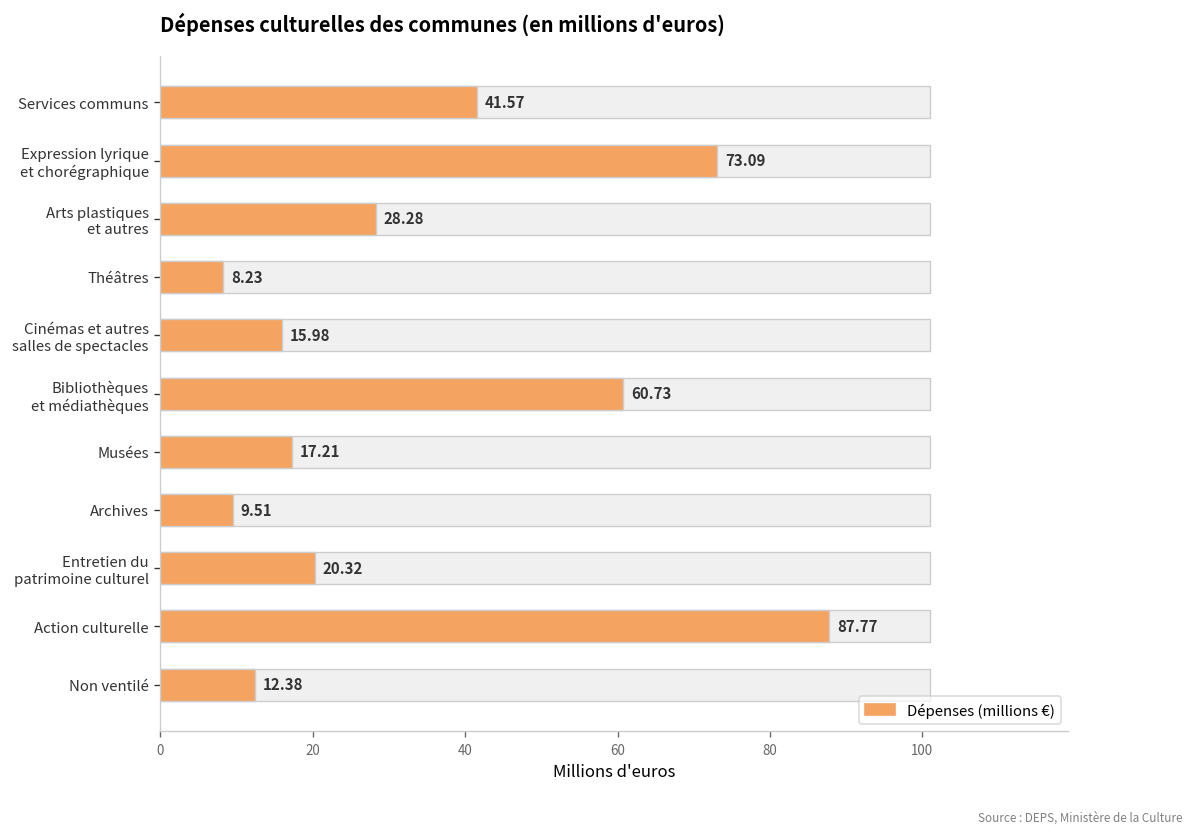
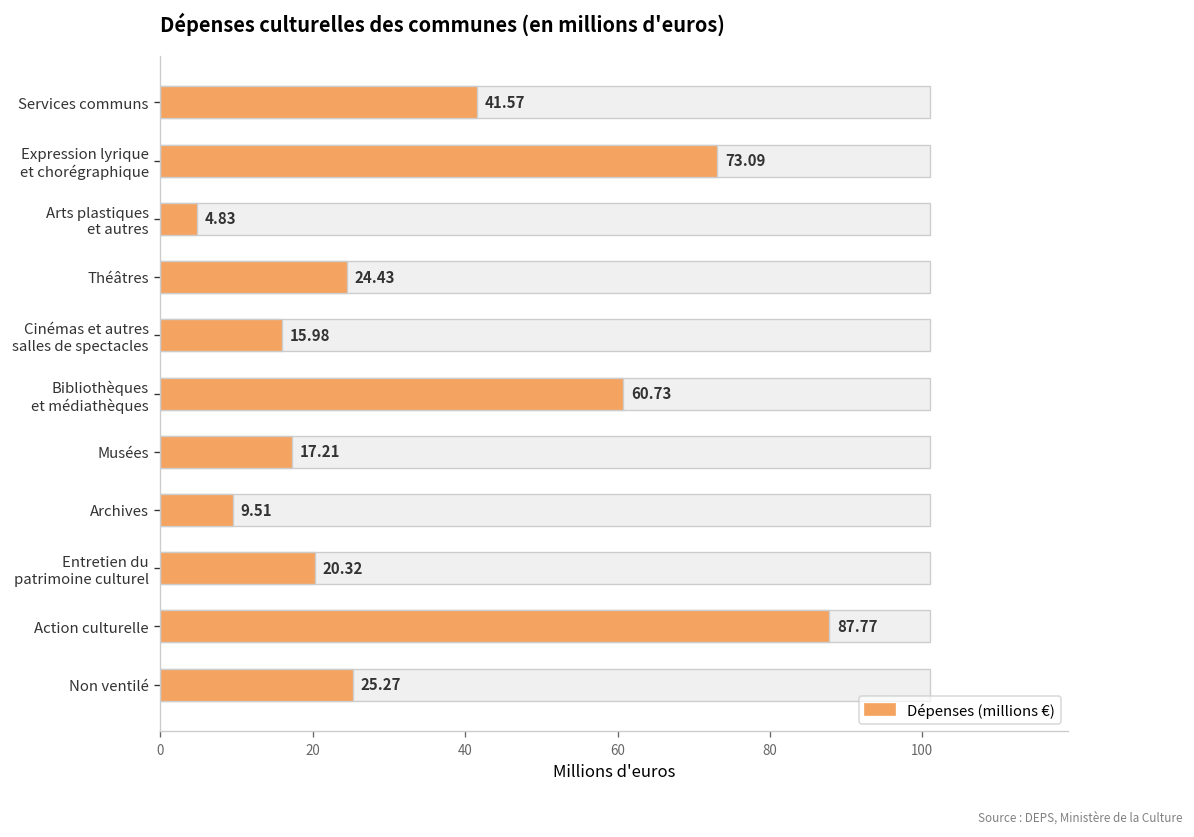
Dépenses (millions €), Arts plastiques et autres: 28.28 -> 4.83
Dépenses (millions €), Théâtres: 8.23 -> 24.43
Dépenses (millions €), Non ventilé: 12.38 -> 25.27
